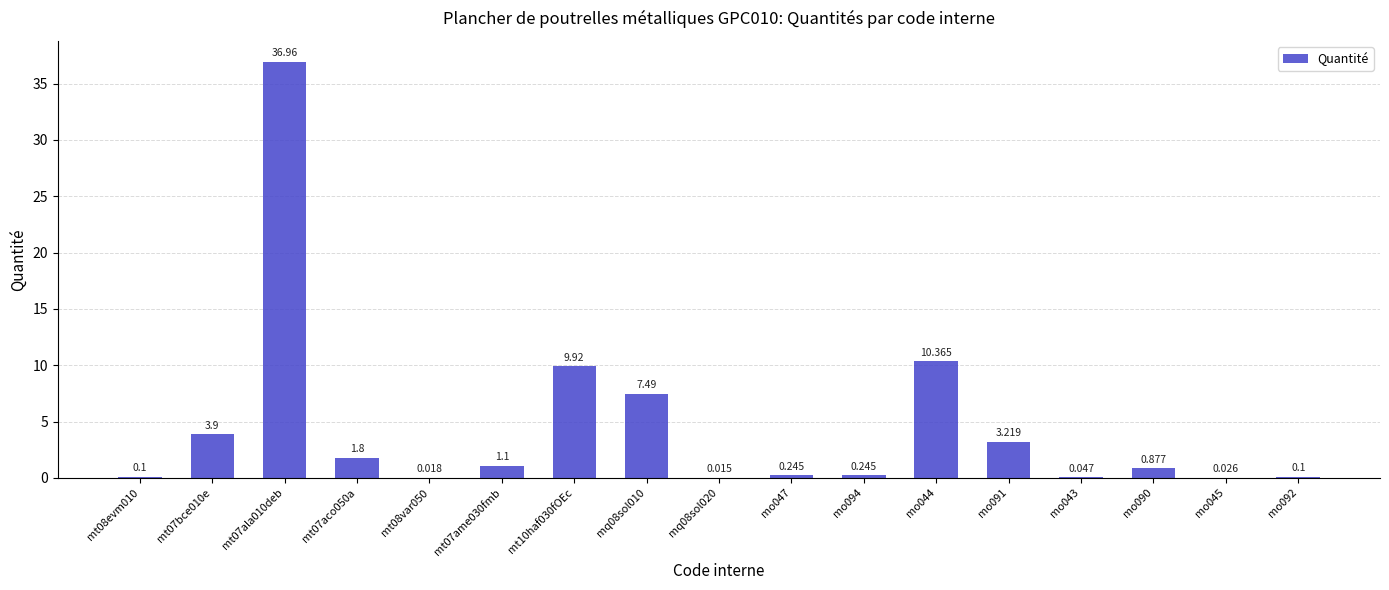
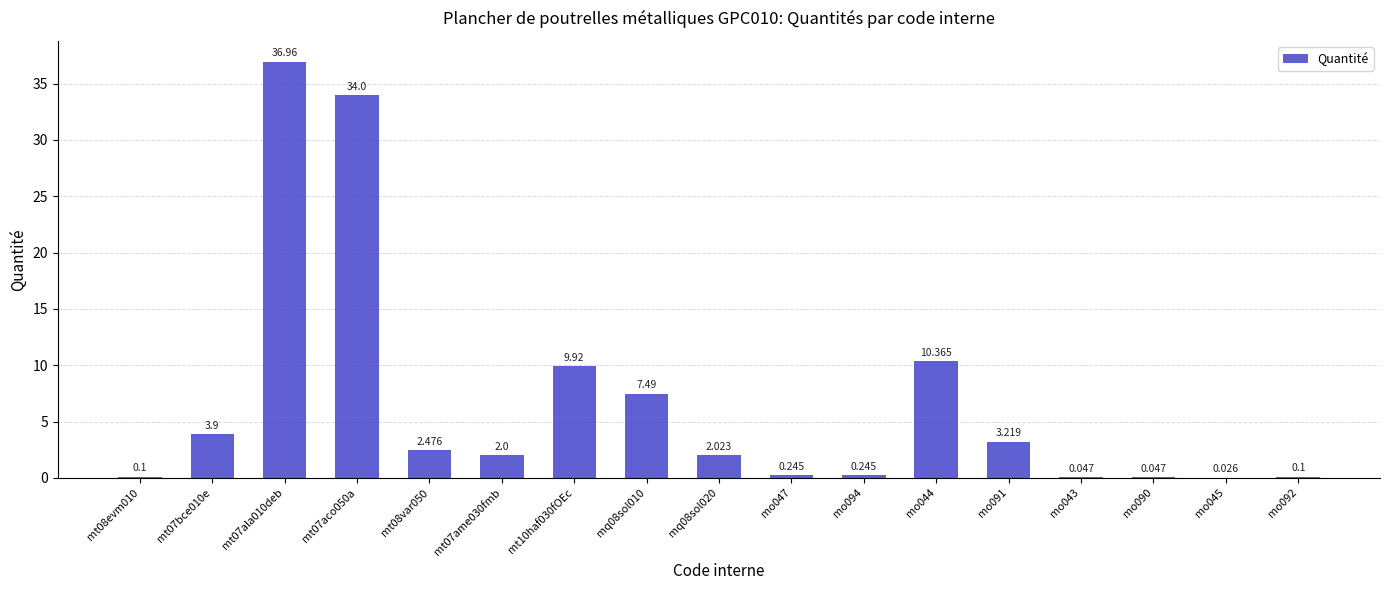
mt07aco050a: 1.8 -> 34.0
mt08var050: 0.018 -> 2.476
mt07ame030fmb: 1.1 -> 2.0
mq08sol020: 0.015 -> 2.023
mo090: 0.877 -> 0.047
